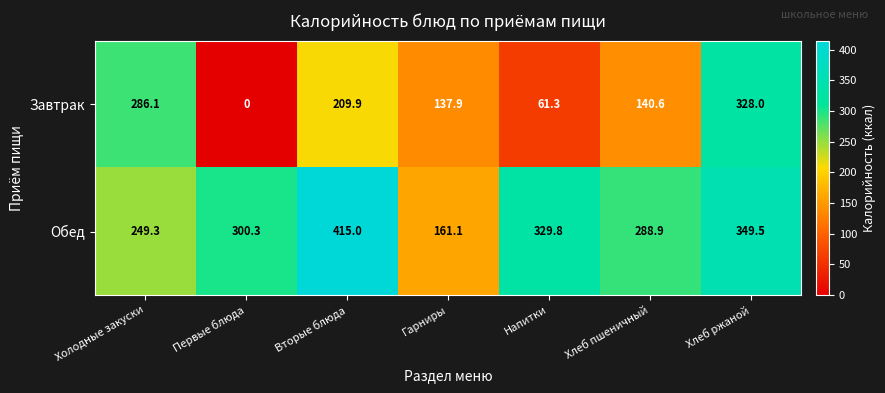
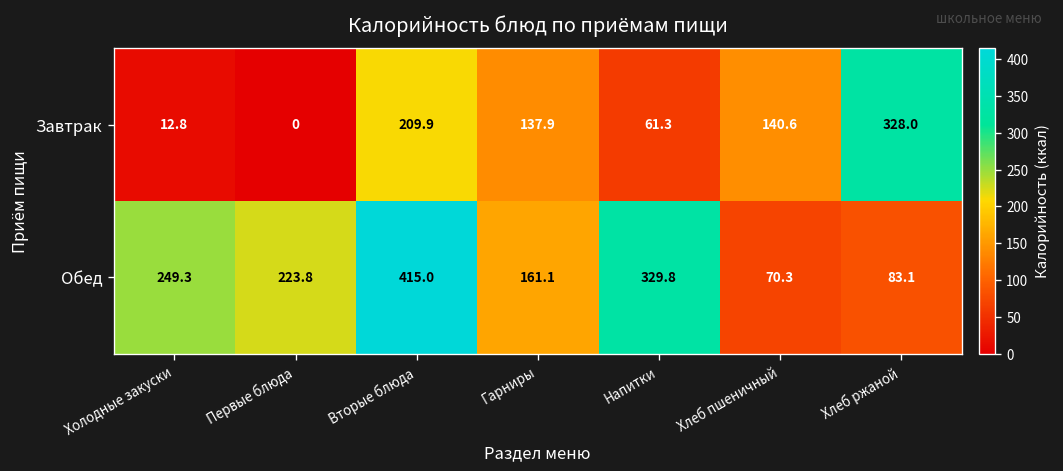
Завтрак, Холодные закуски: 286.1 -> 12.8
Обед, Первые блюда: 300.3 -> 223.8
Обед, Хлеб пшеничный: 288.9 -> 70.3
Обед, Хлеб ржаной: 349.5 -> 83.1
